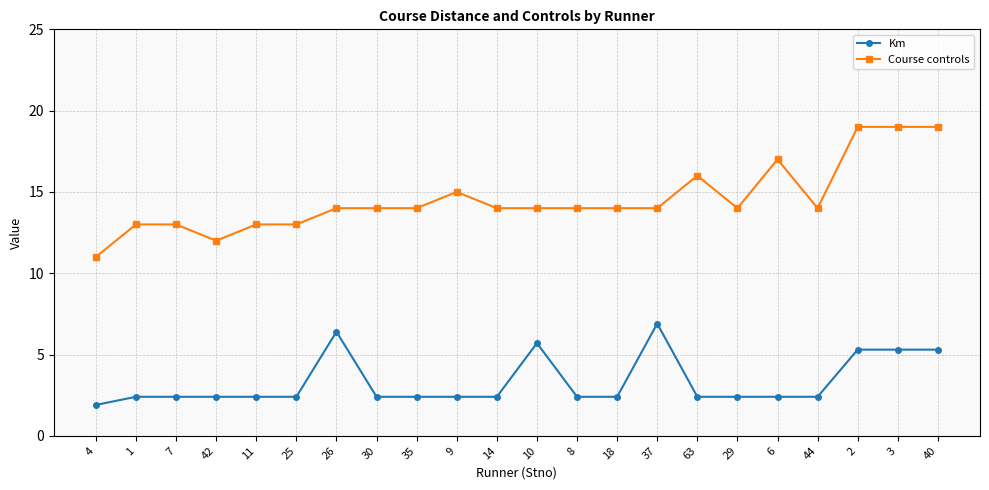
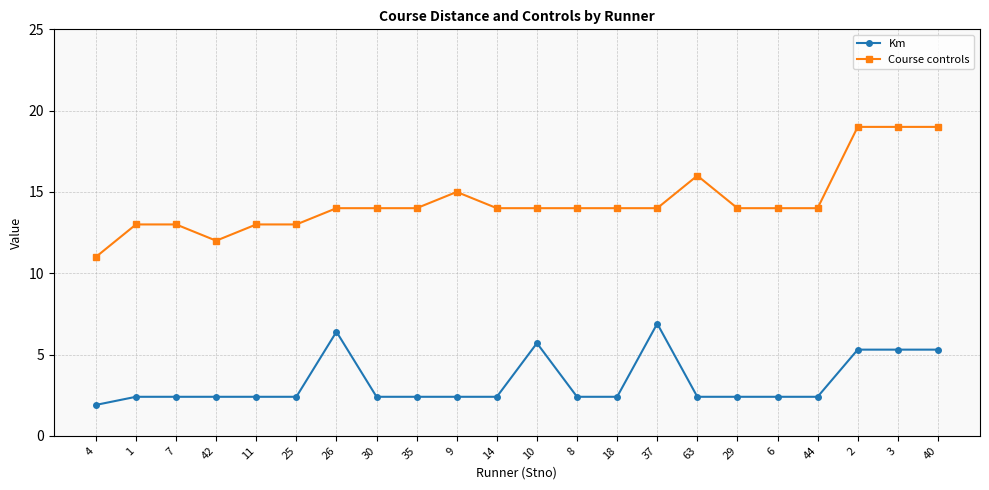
Course controls, 6: 17 -> 14
